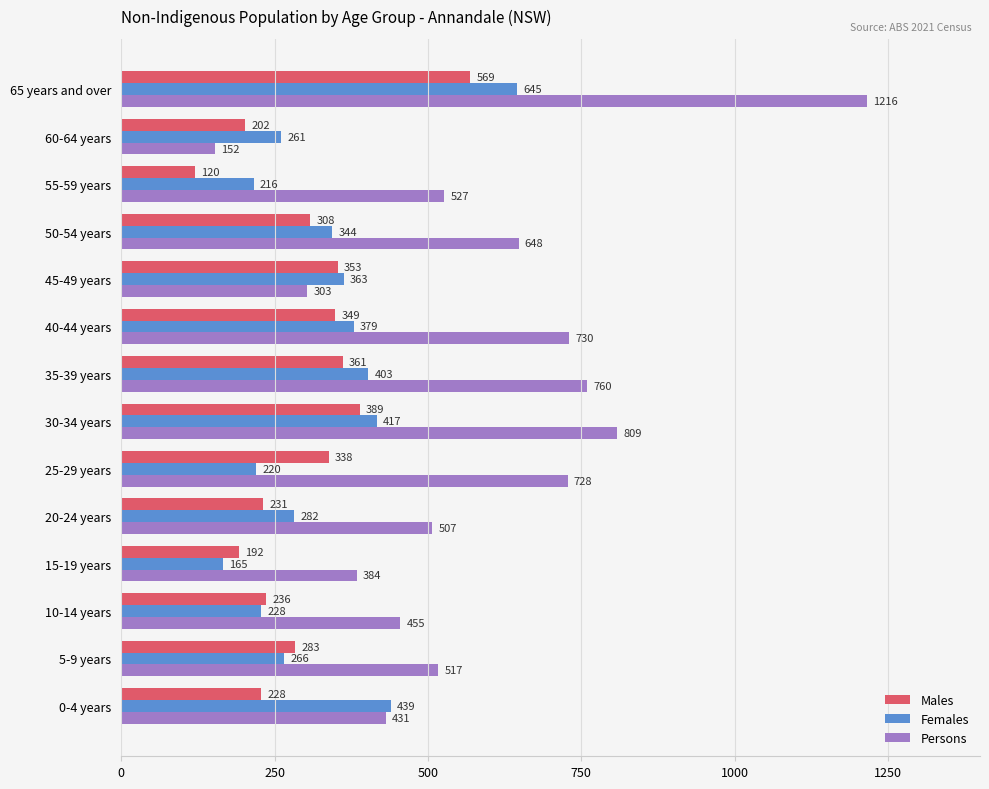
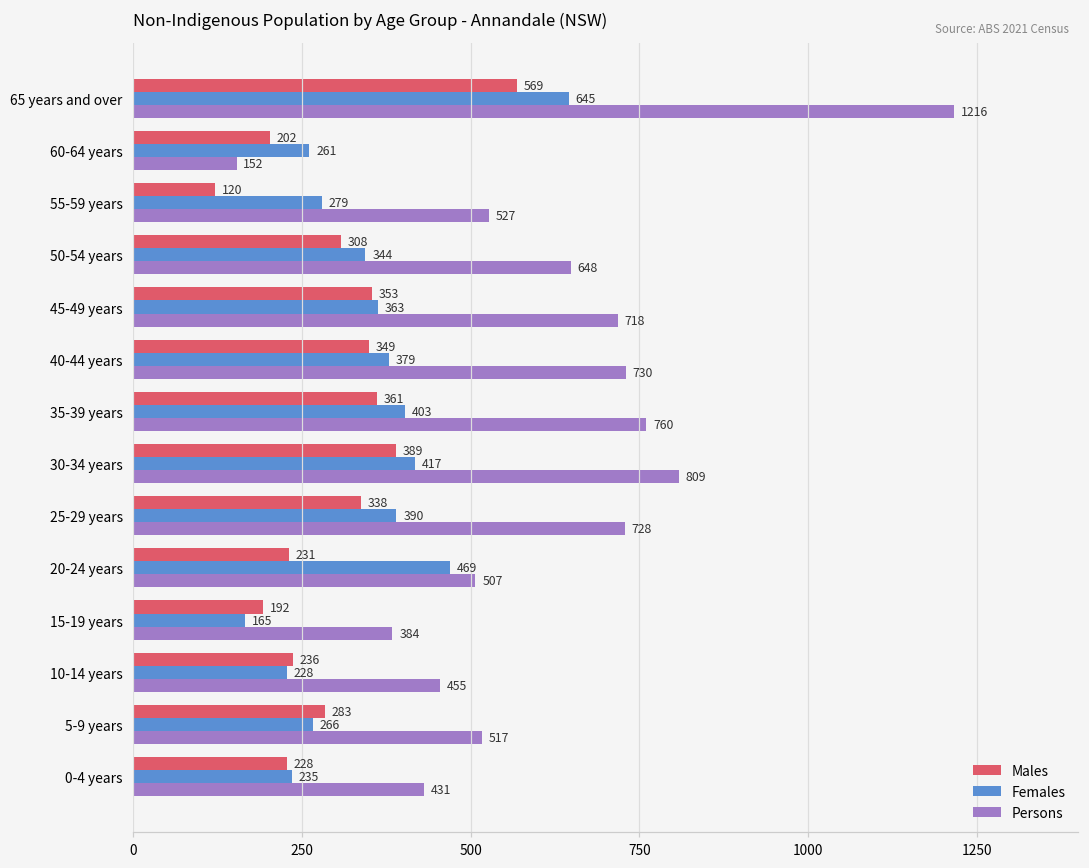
Females, 55-59 years: 216 -> 279
Persons, 45-49 years: 303 -> 718
Females, 25-29 years: 220 -> 390
Females, 20-24 years: 282 -> 469
Females, 0-4 years: 439 -> 235
